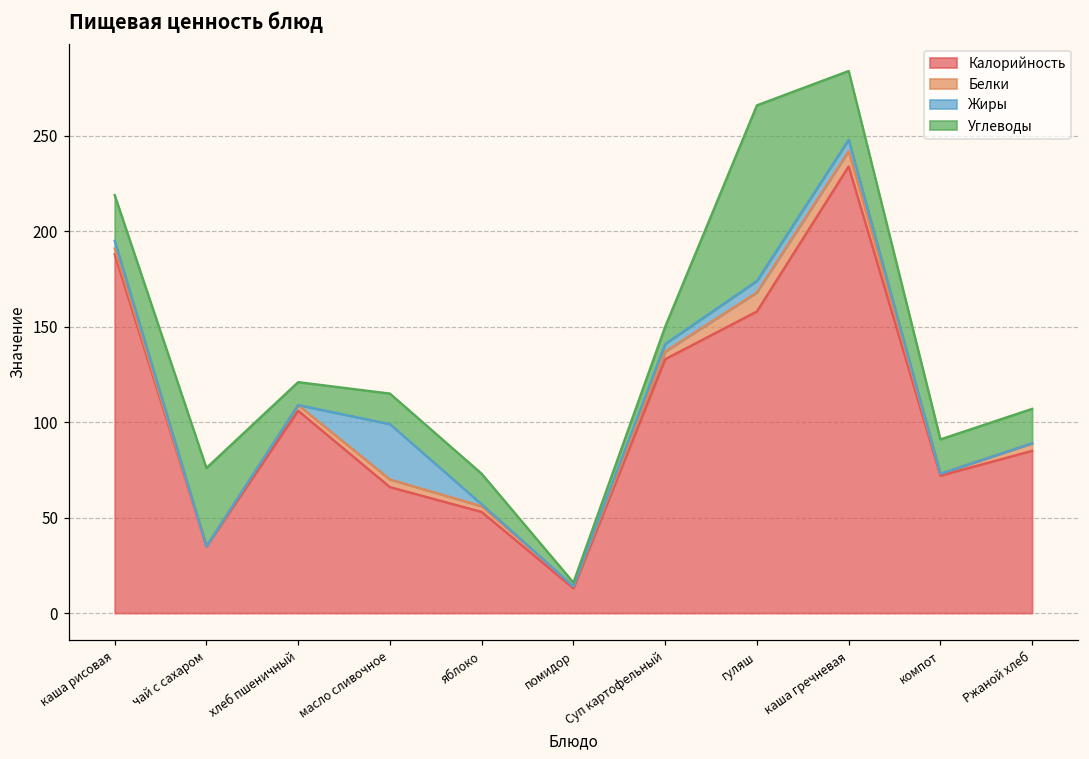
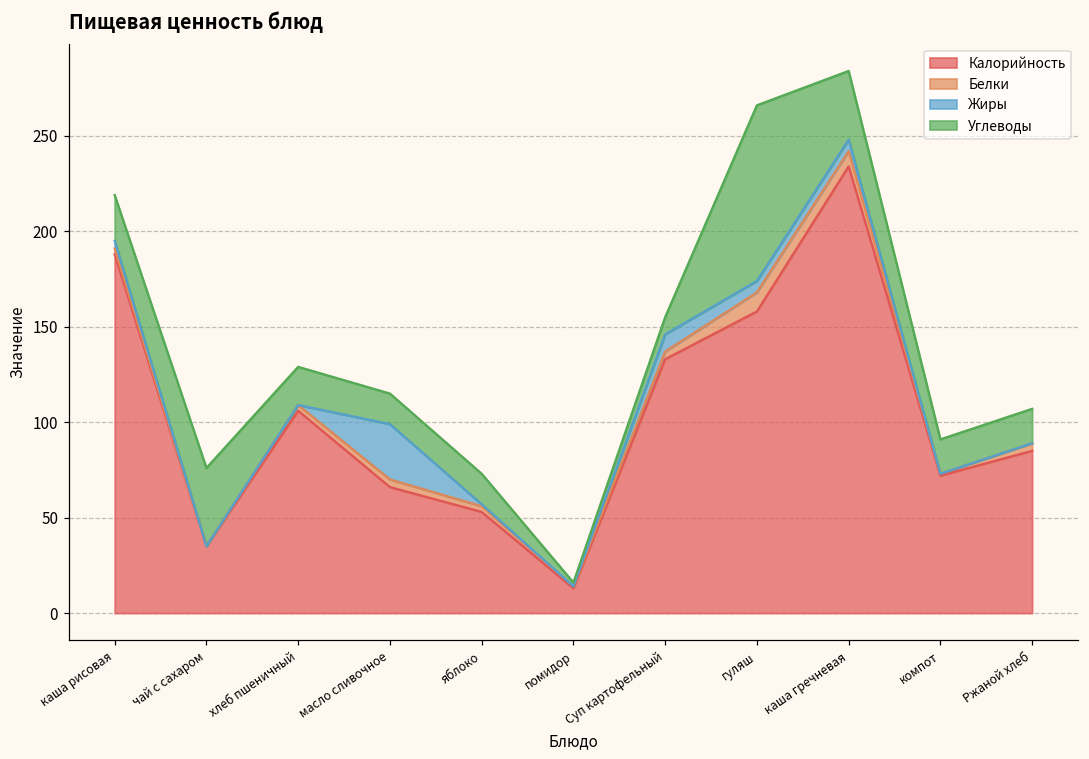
Углеводы, хлеб пшеничный: 12 -> 20
Жиры, Суп картофельный: 4 -> 9
